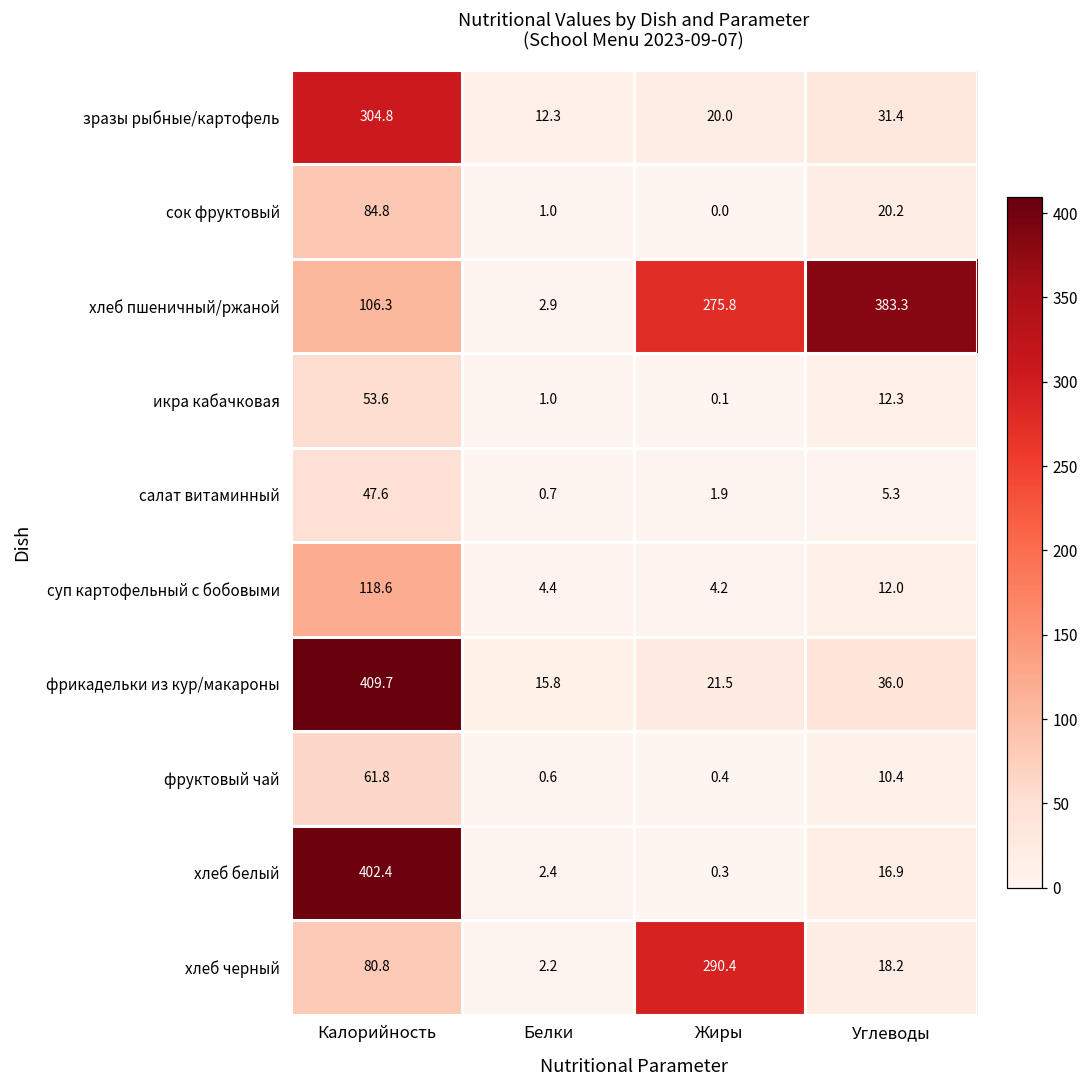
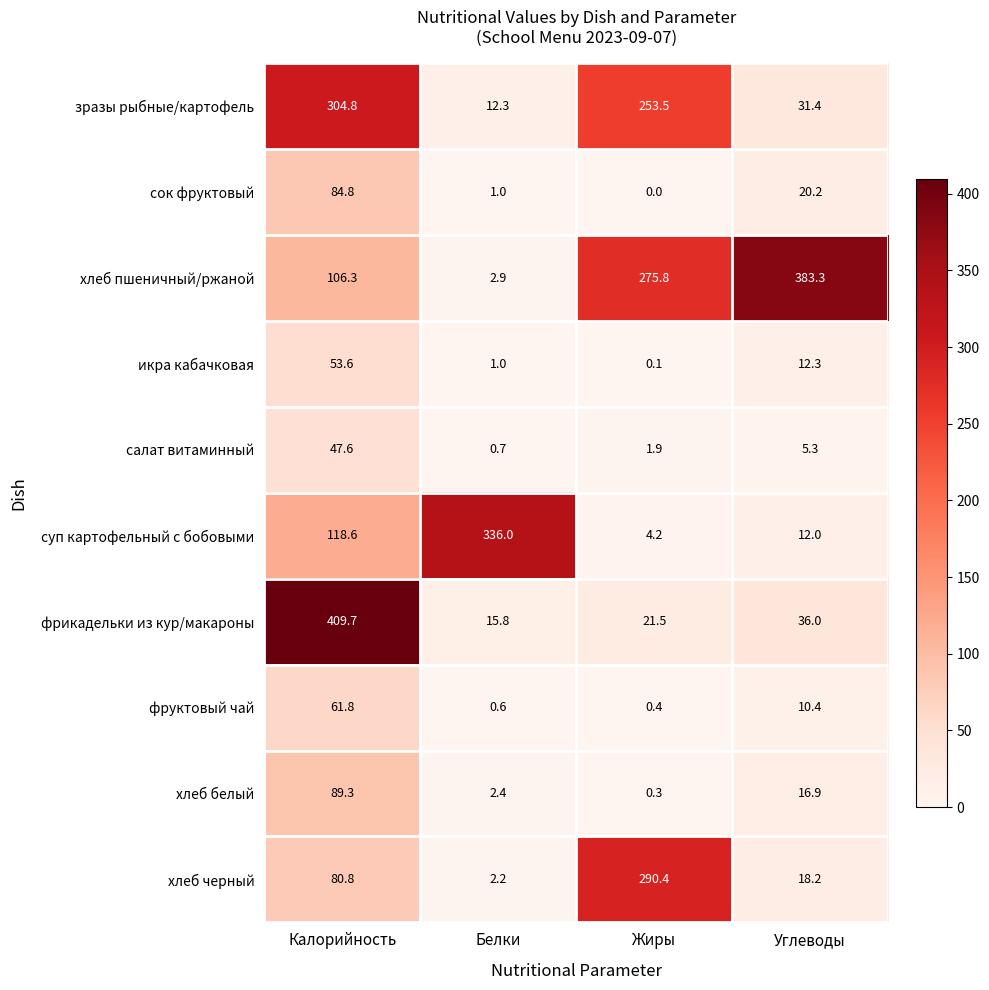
зразы рыбные/картофель, Жиры: 20.0 -> 253.5
суп картофельный с бобовыми, Белки: 4.4 -> 336.0
хлеб белый, Калорийность: 402.4 -> 89.3
